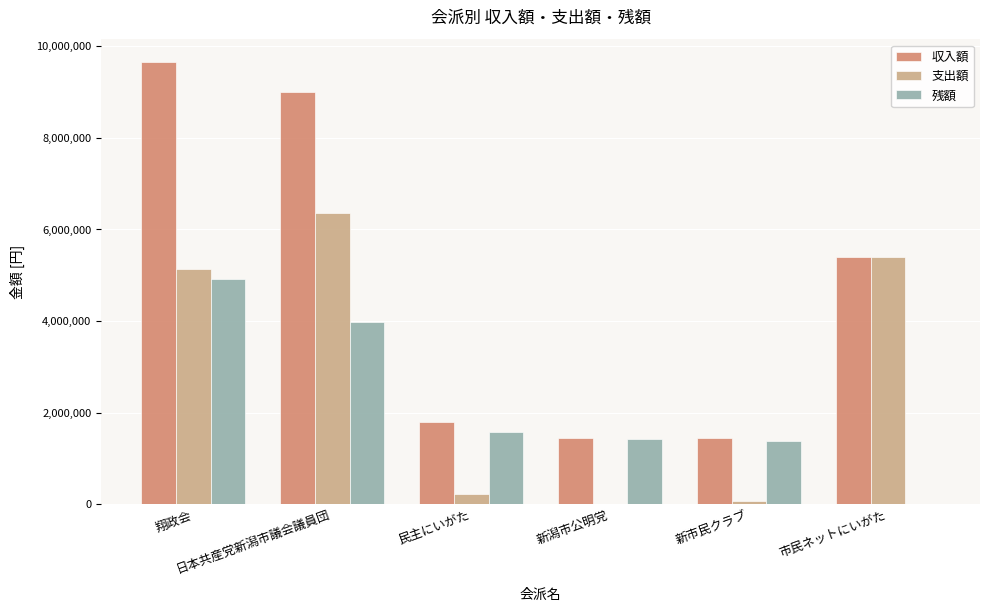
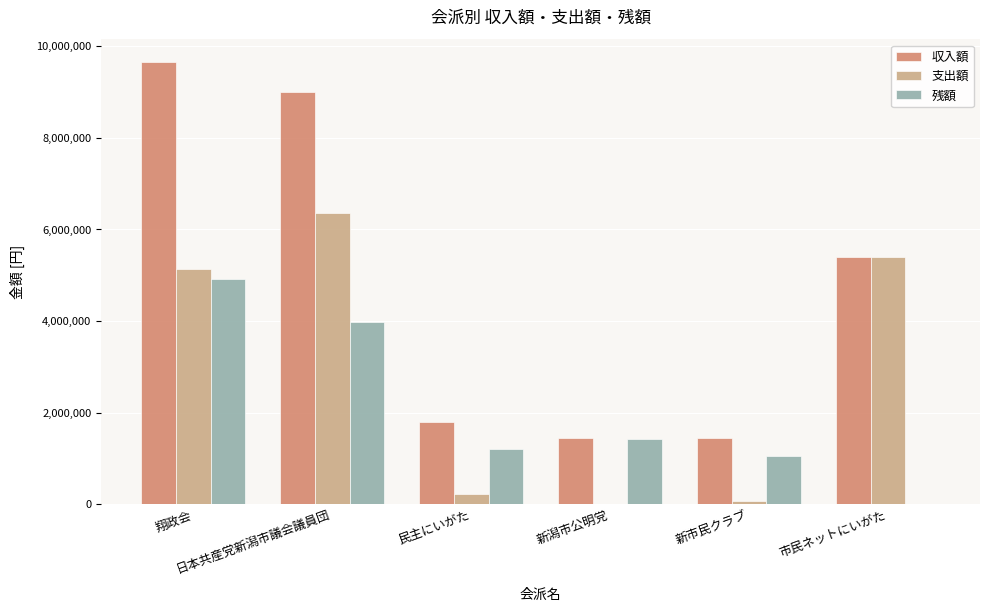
残額, 民主にいがた: 1,600,000 -> 1,200,000
残額, 新市民クラブ: 1,400,000 -> 1,100,000
